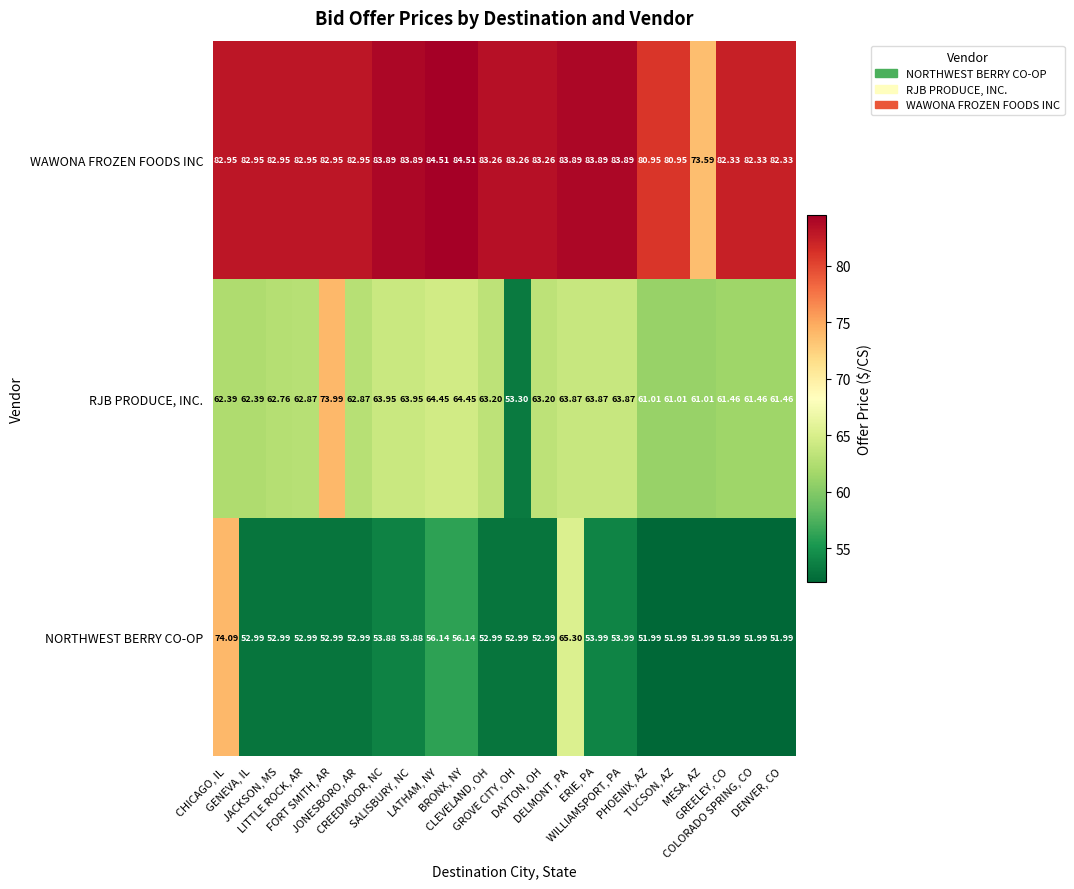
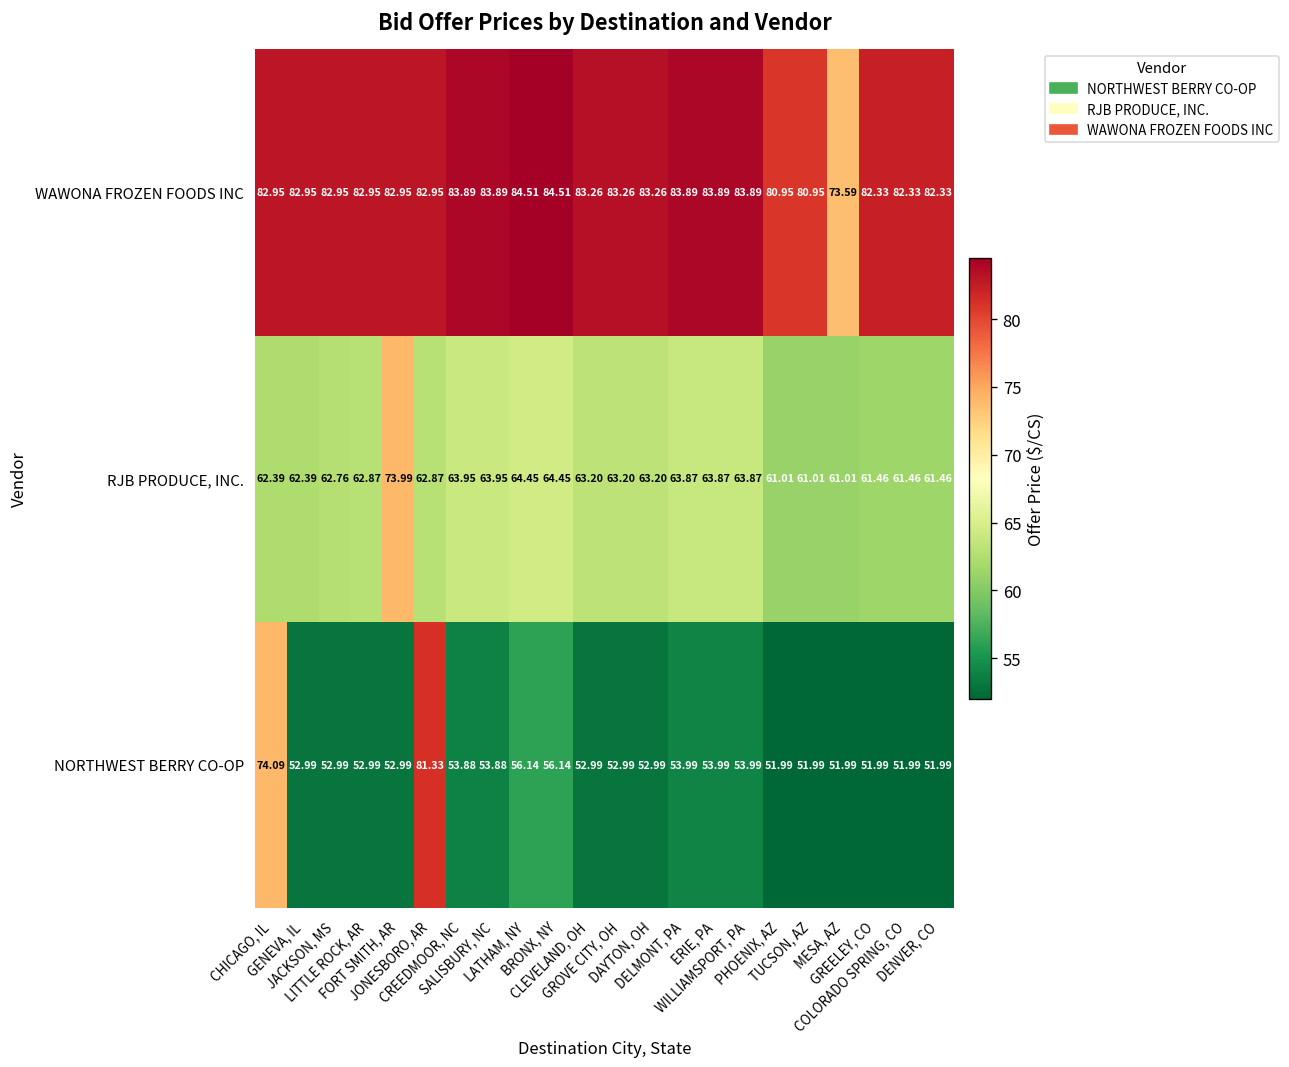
RJB PRODUCE, INC., GROVE CITY, OH: 53.30 -> 63.20
NORTHWEST BERRY CO-OP, JONESBORO, AR: 52.99 -> 81.33
NORTHWEST BERRY CO-OP, DELMONT, PA: 65.30 -> 53.99
